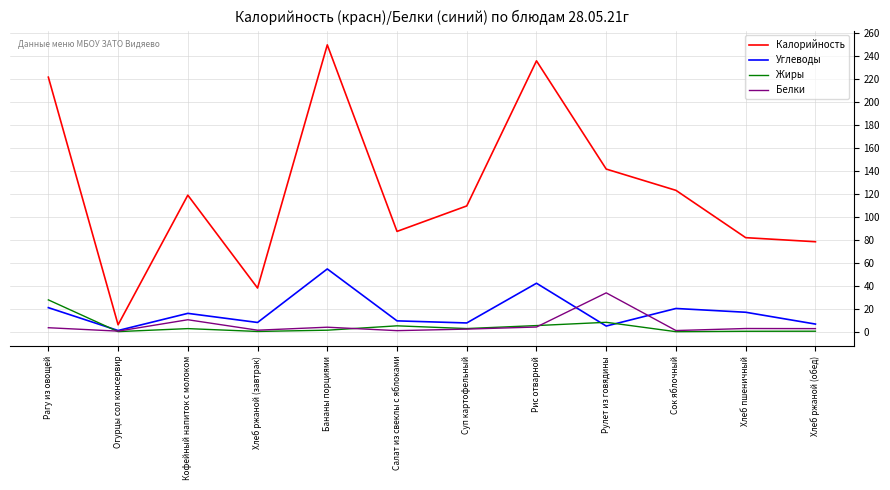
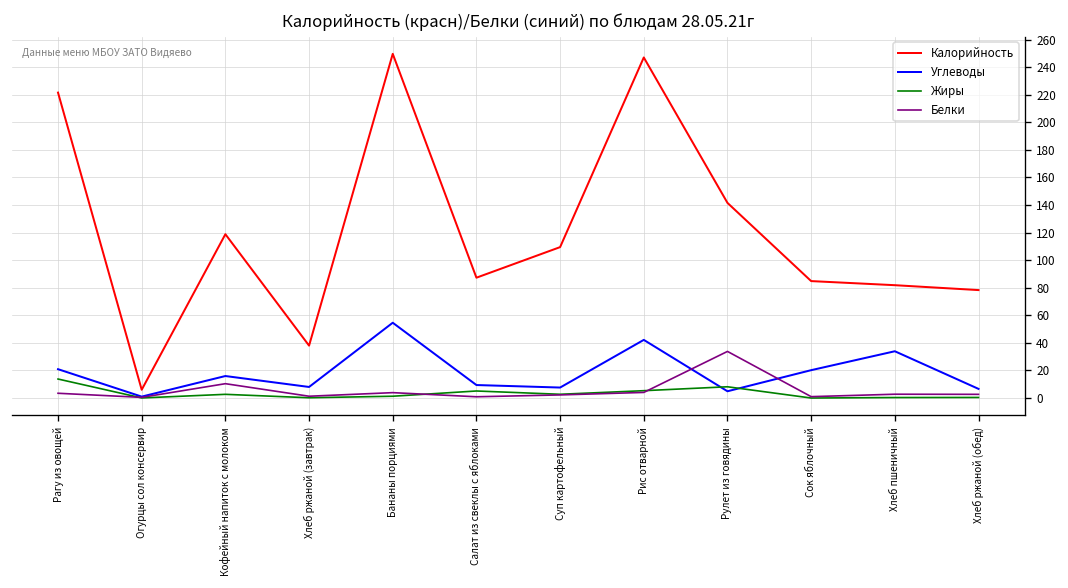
Жиры, Рагу из овощей: 28 -> 14
Калорийность, Рис отварной: 236 -> 247
Калорийность, Сок яблочный: 123 -> 85
Углеводы, Хлеб пшеничный: 17 -> 34
